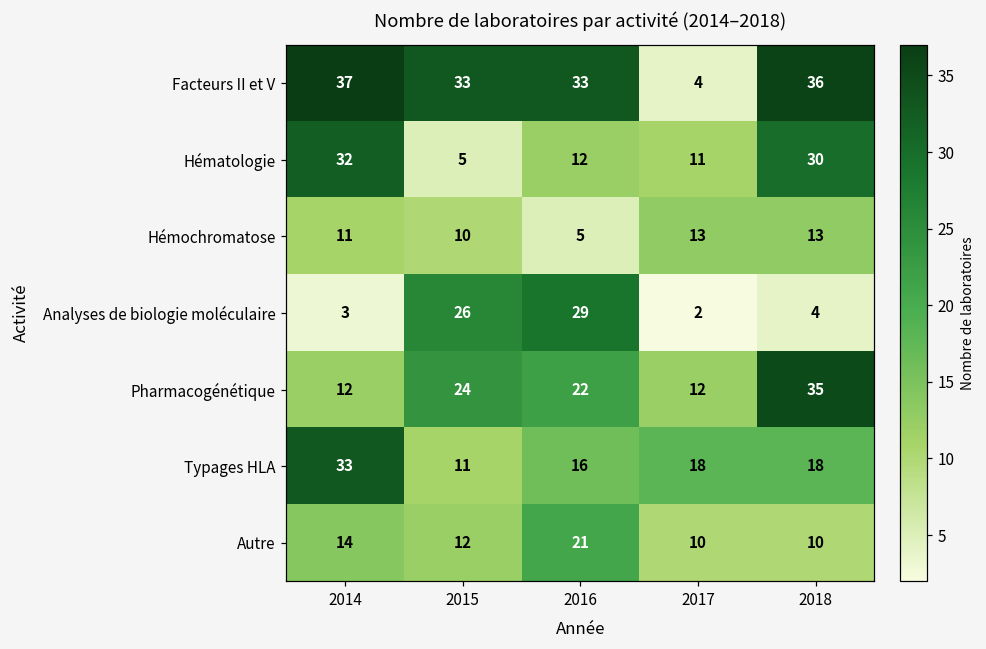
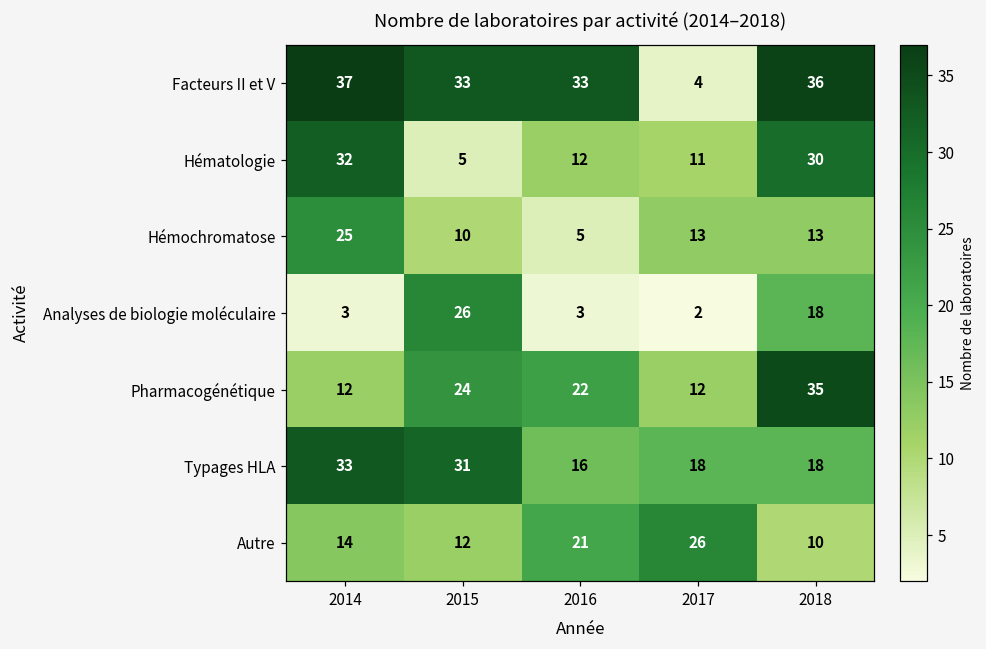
Hémochromatose, 2014: 11 -> 25
Analyses de biologie moléculaire, 2016: 29 -> 3
Analyses de biologie moléculaire, 2018: 4 -> 18
Typages HLA, 2015: 11 -> 31
Autre, 2017: 10 -> 26
